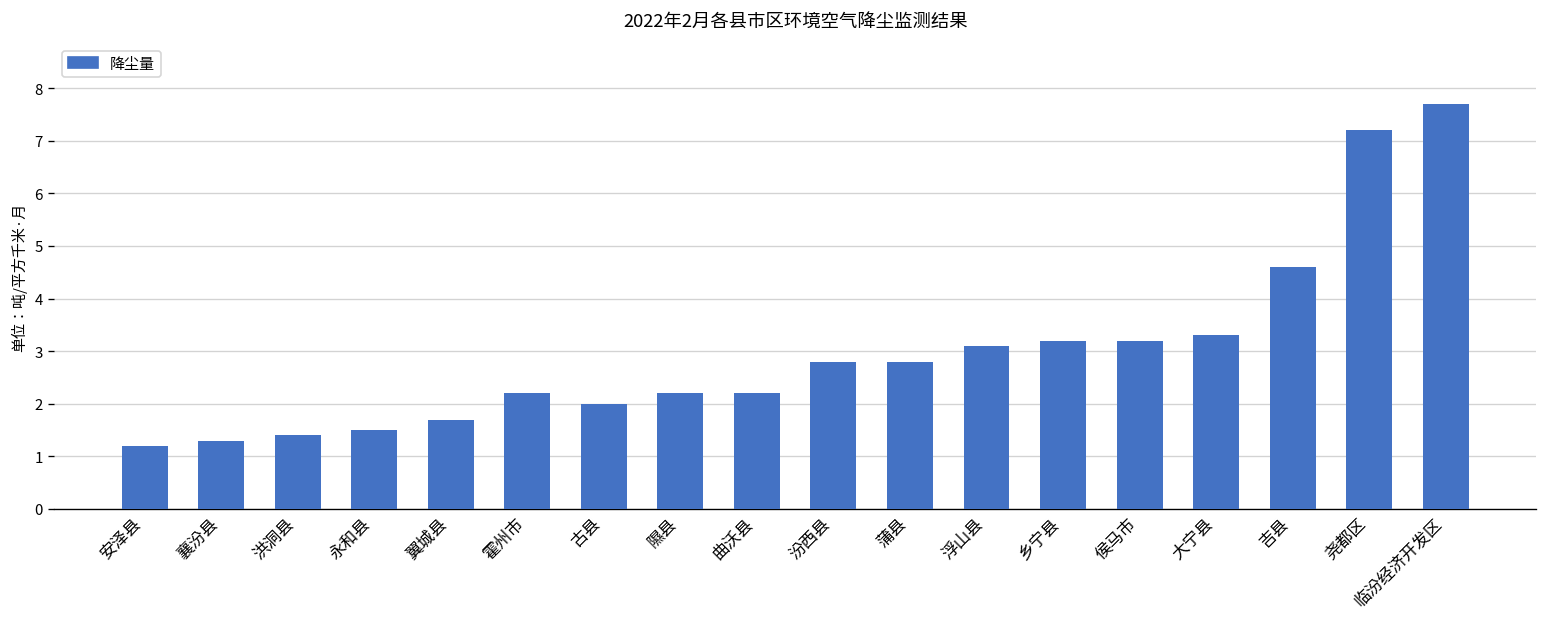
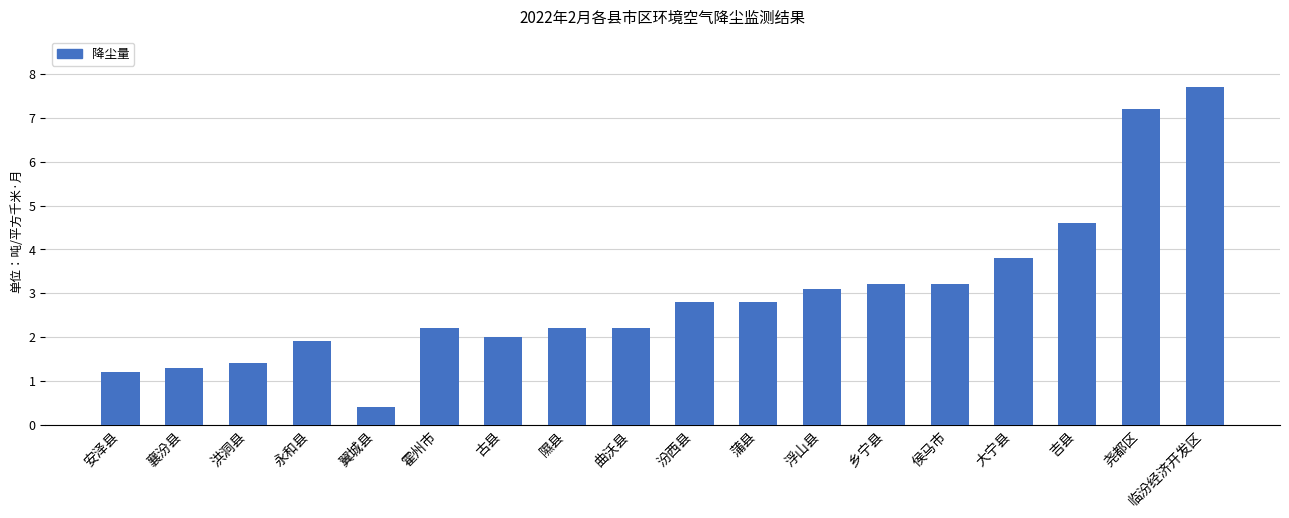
永和县: 1.5 -> 1.9
翼城县: 1.7 -> 0.4
大宁县: 3.3 -> 3.8
